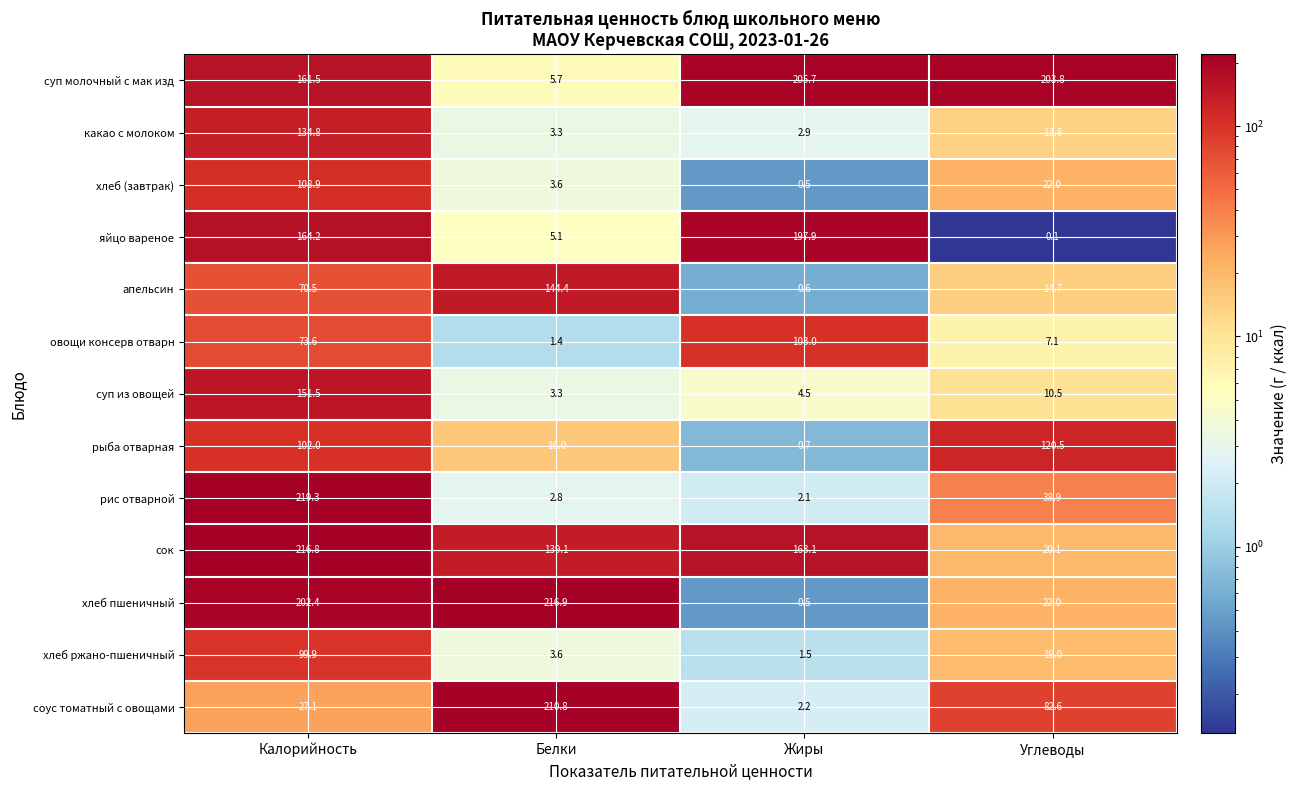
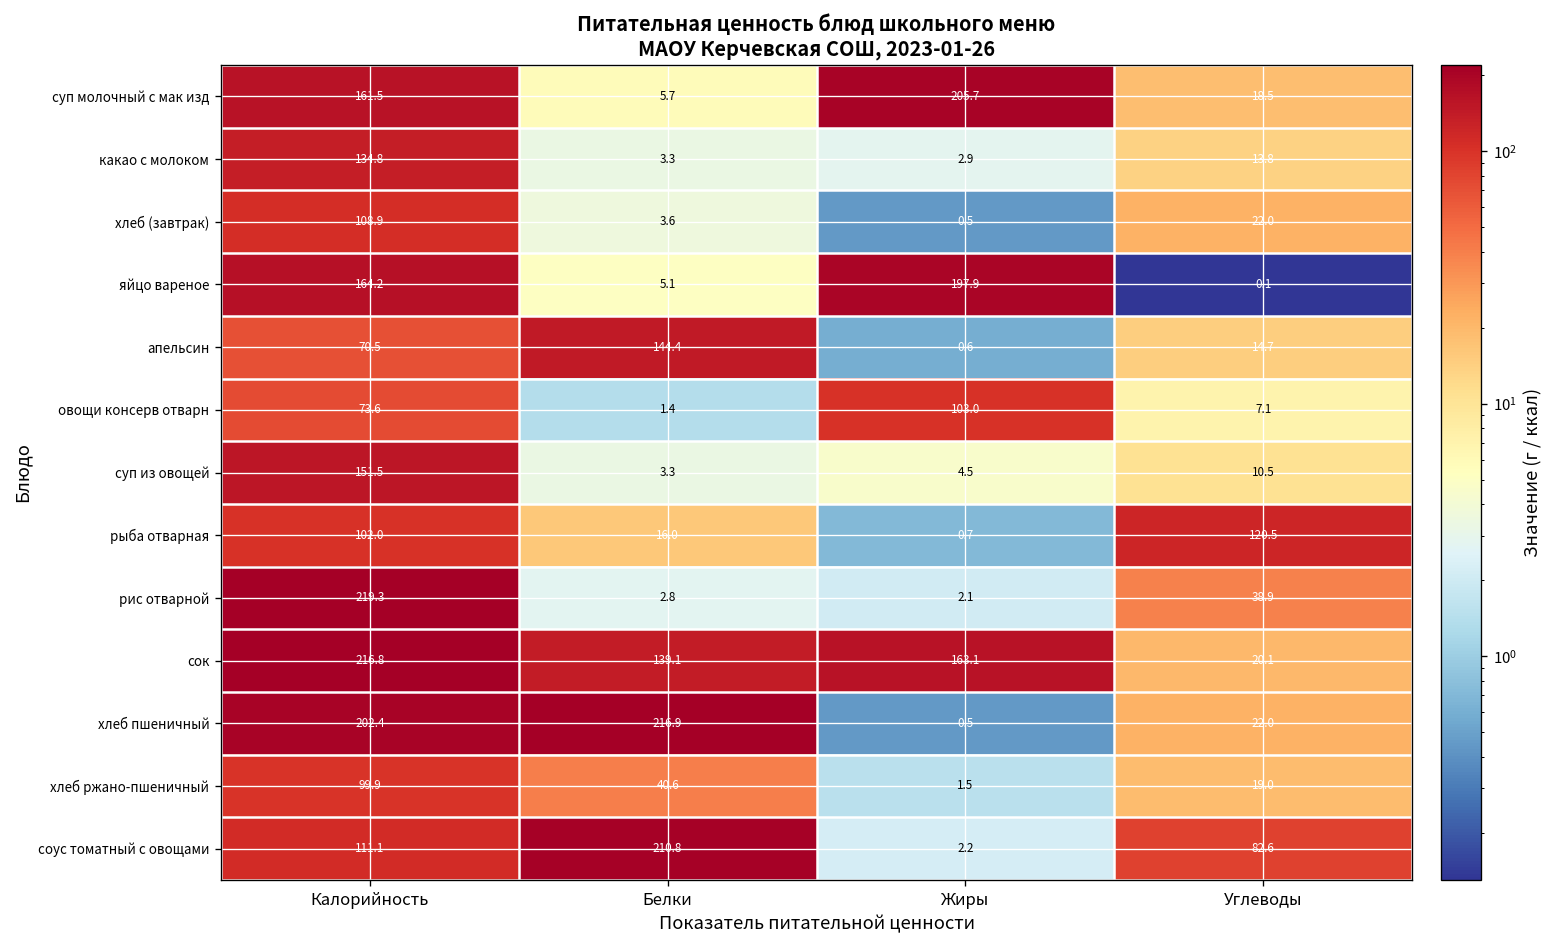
суп молочный с мак изд, Углеводы: 203.8 -> 18.5
хлеб ржано-пшеничный, Белки: 3.6 -> 40.6
соус томатный с овощами, Калорийность: 27.1 -> 111.1
